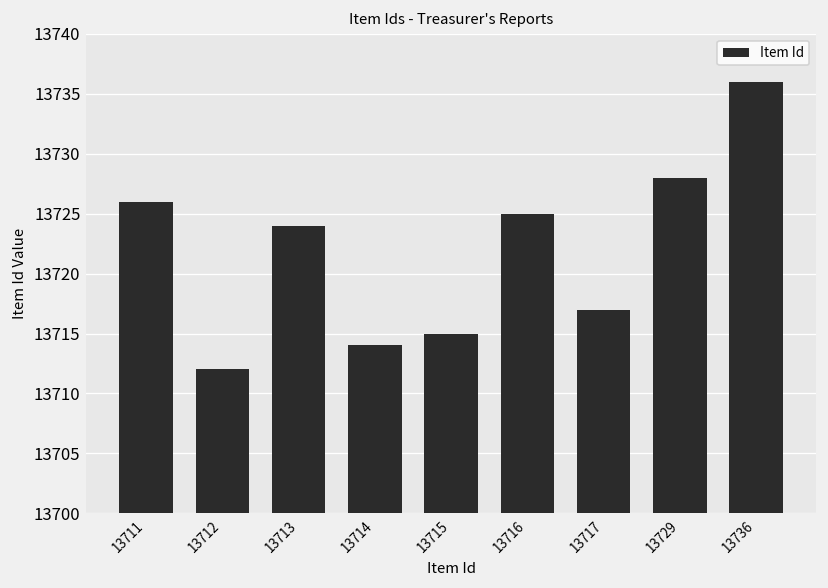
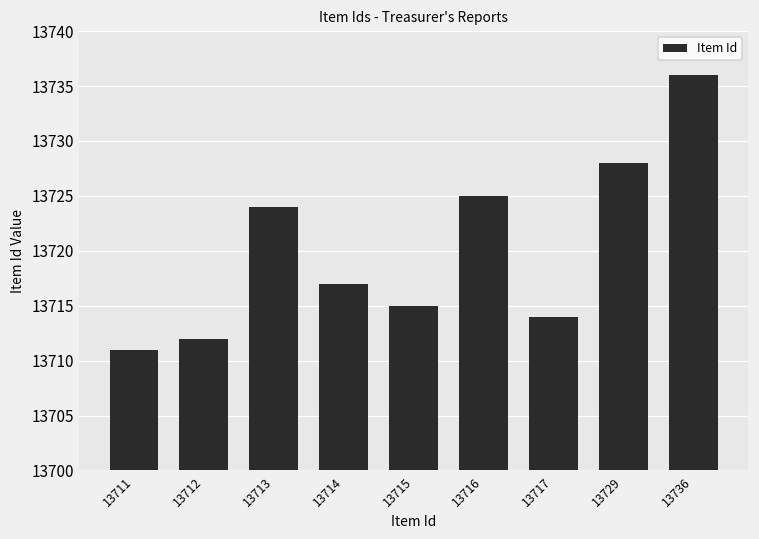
13711: 13726 -> 13711
13714: 13714 -> 13717
13717: 13717 -> 13714
